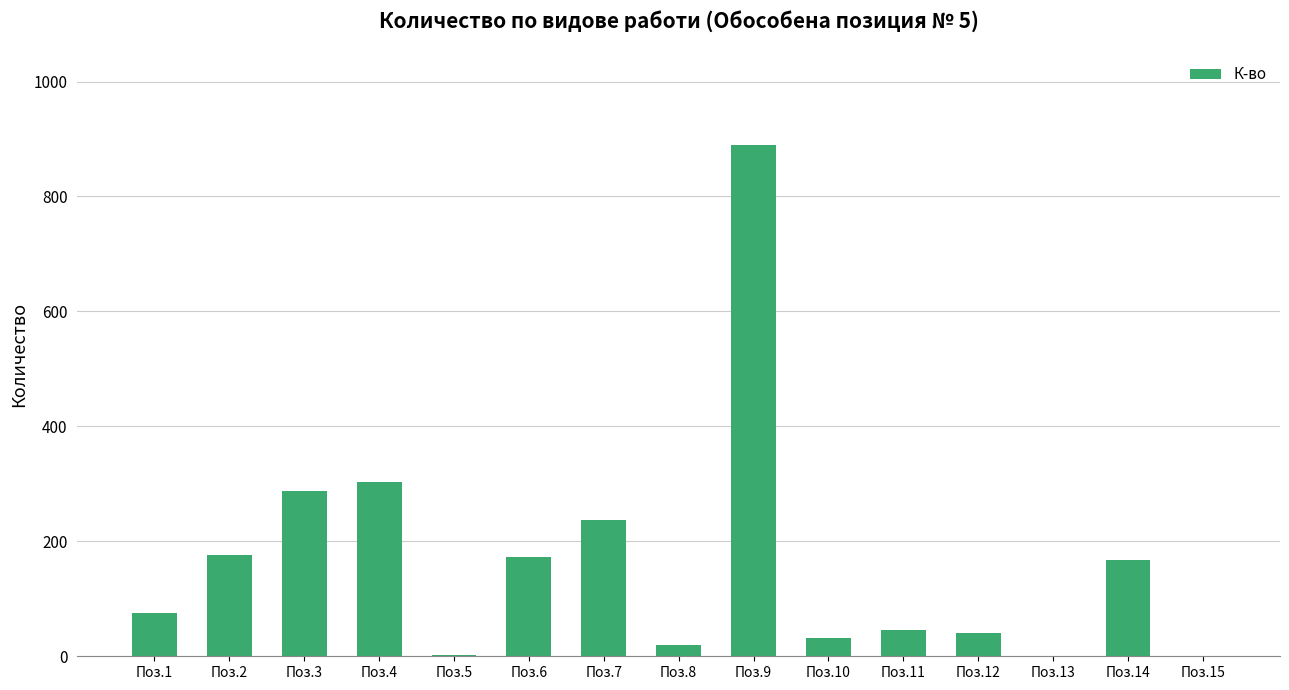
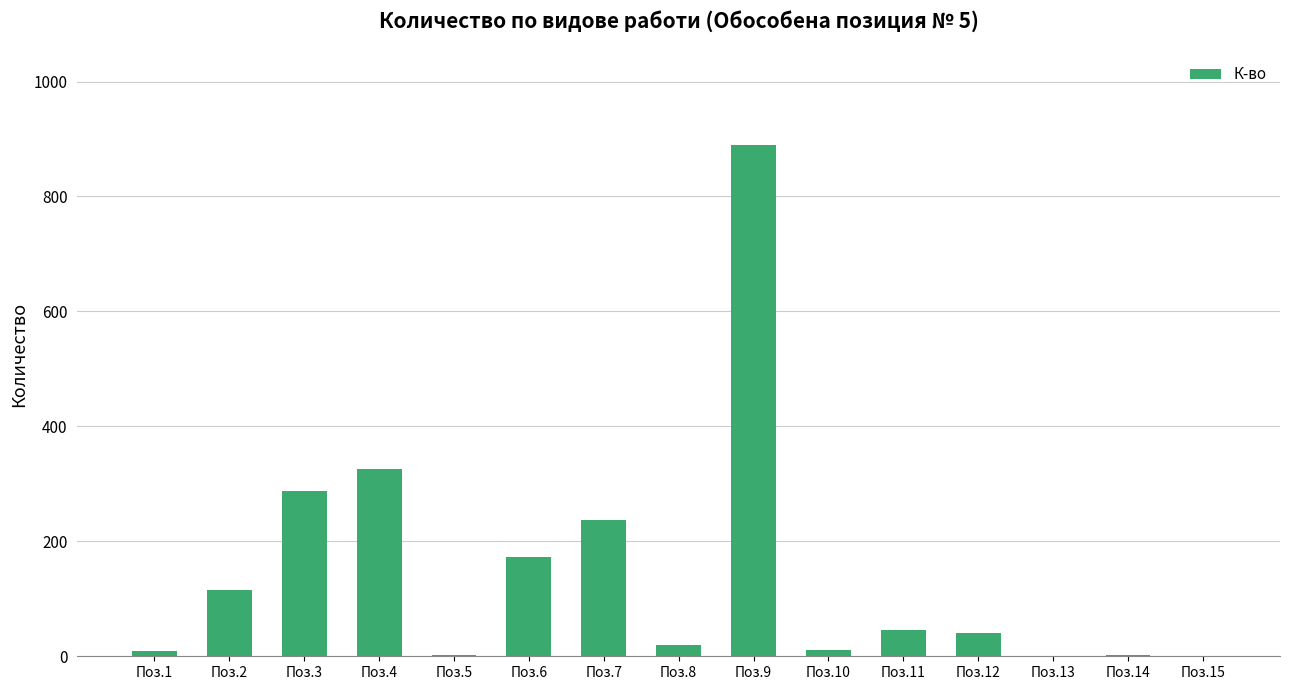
Поз.1: 80 -> 10
Поз.2: 180 -> 110
Поз.4: 300 -> 330
Поз.10: 30 -> 10
Поз.14: 170 -> 0
